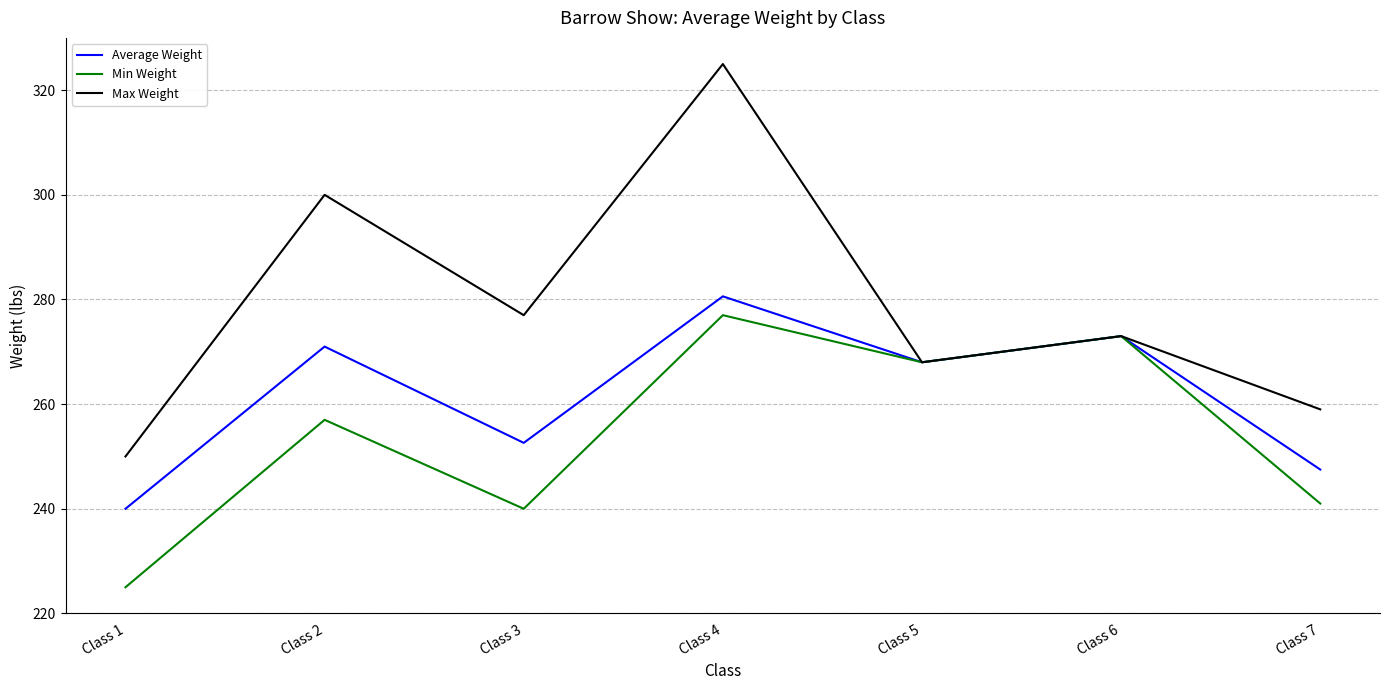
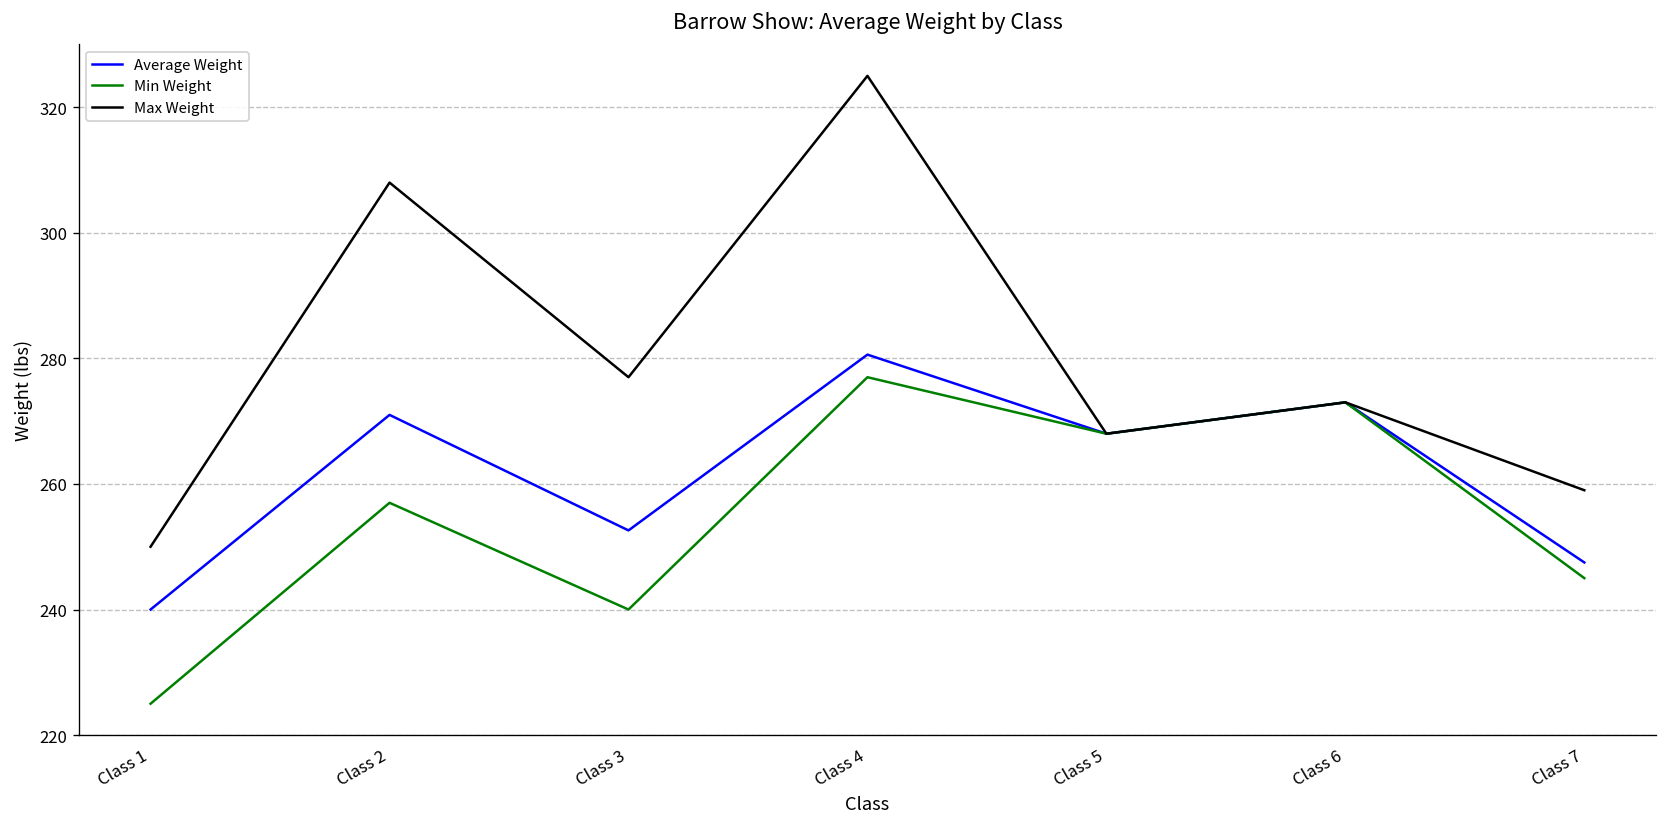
Max Weight, Class 2: 300 -> 308
Min Weight, Class 7: 241 -> 245
